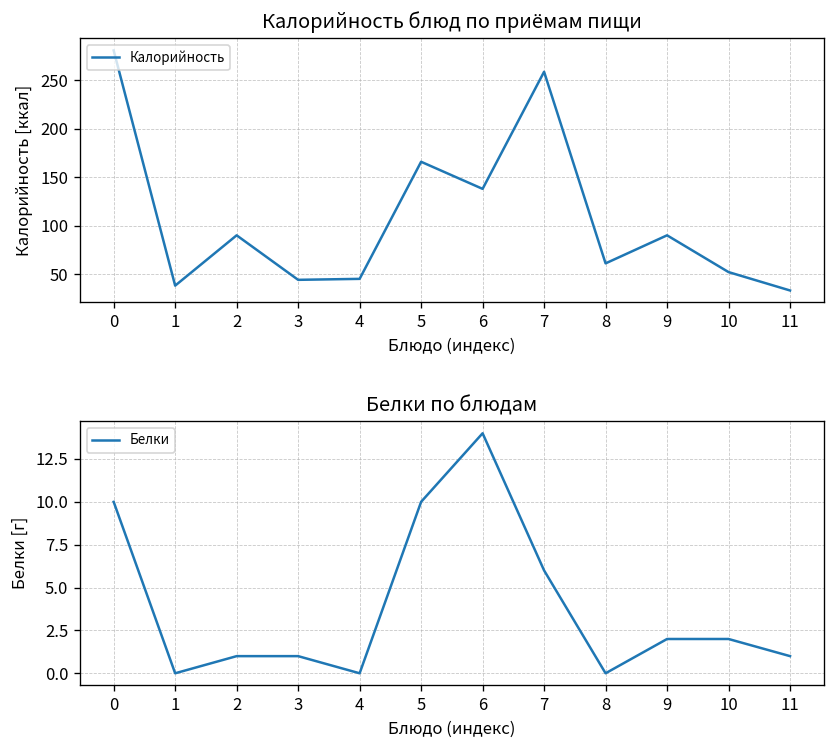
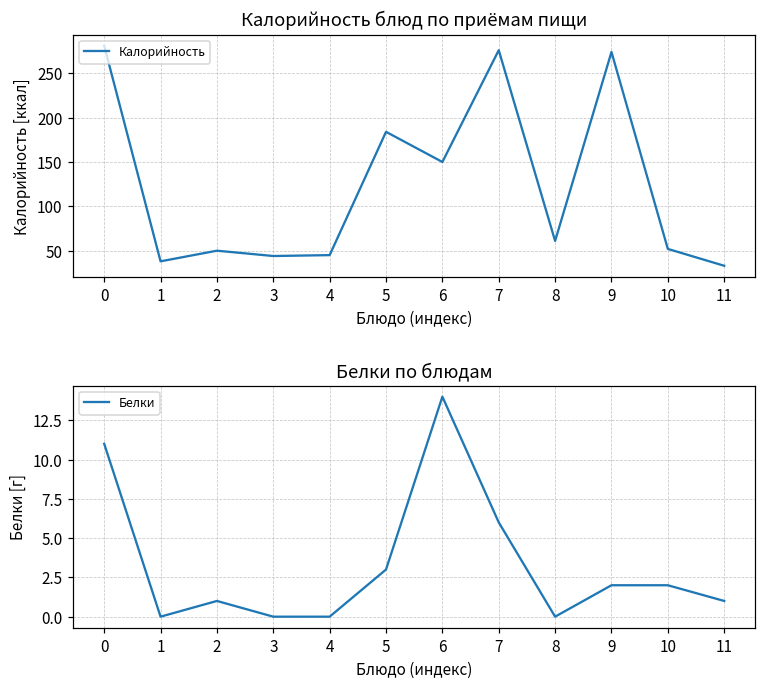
Калорийность блюд по приёмам пищи, 2: 90 -> 50
Калорийность блюд по приёмам пищи, 5: 170 -> 180
Калорийность блюд по приёмам пищи, 6: 140 -> 150
Калорийность блюд по приёмам пищи, 7: 260 -> 280
Калорийность блюд по приёмам пищи, 9: 90 -> 270
Белки по блюдам, 0: 10 -> 11
Белки по блюдам, 3: 1 -> 0
Белки по блюдам, 5: 10 -> 3
